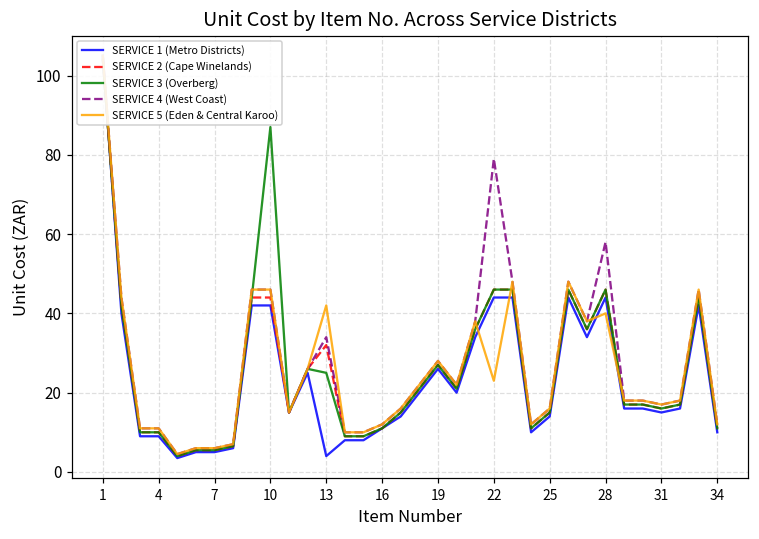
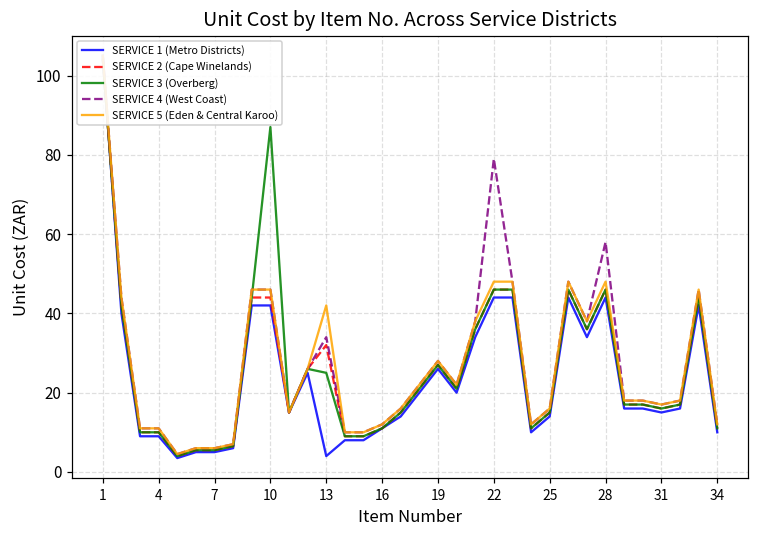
SERVICE 5 (Eden & Central Karoo), 22: 23 -> 48
SERVICE 5 (Eden & Central Karoo), 28: 40 -> 48
